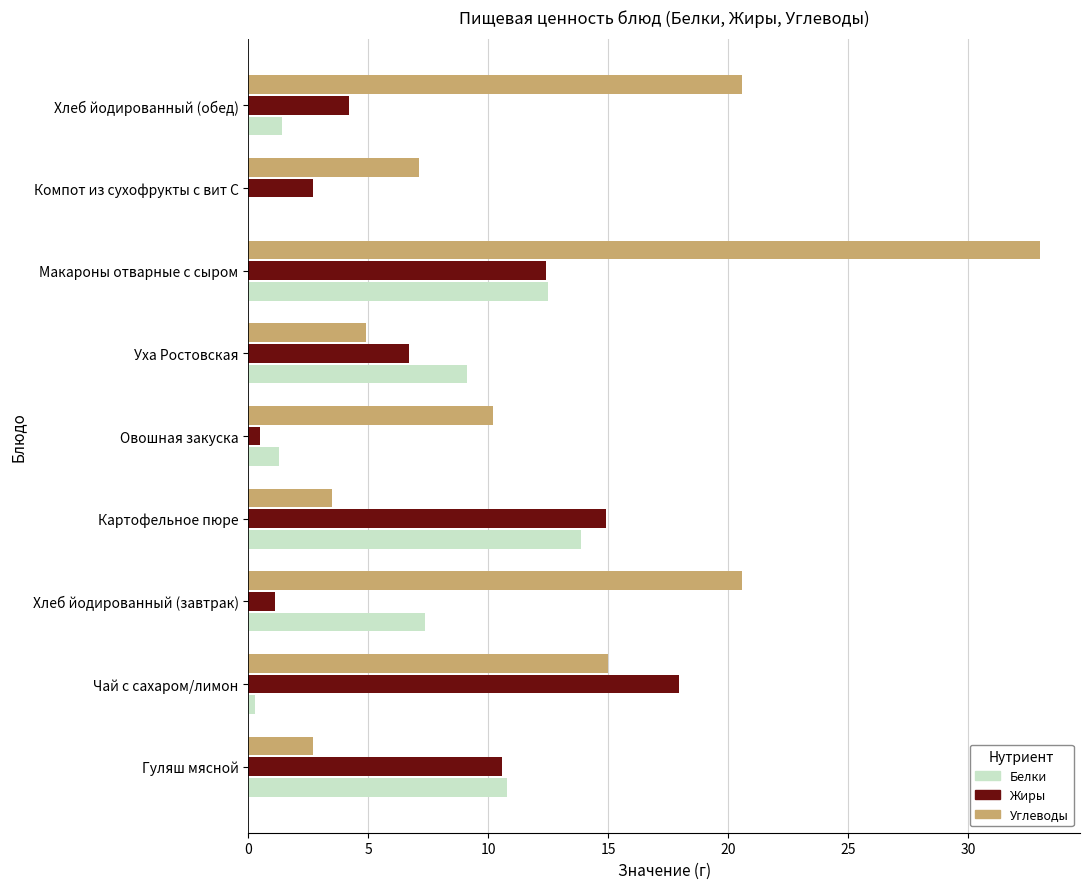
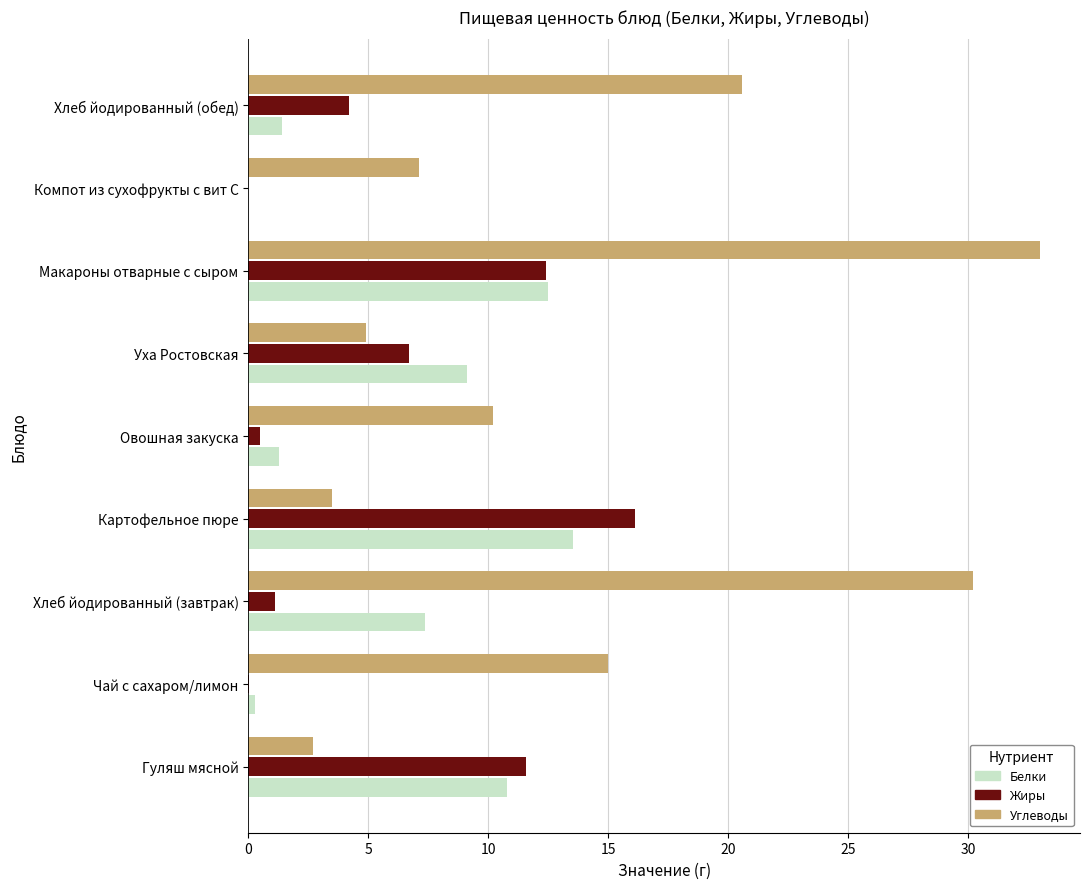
Жиры, Компот из сухофрукты с вит С: 2.7 -> 0.0
Жиры, Картофельное пюре: 14.9 -> 16.1
Белки, Картофельное пюре: 13.9 -> 13.5
Углеводы, Хлеб йодированный (завтрак): 20.6 -> 30.2
Жиры, Чай с сахаром/лимон: 17.9 -> 0.1
Жиры, Гуляш мясной: 10.6 -> 11.6
